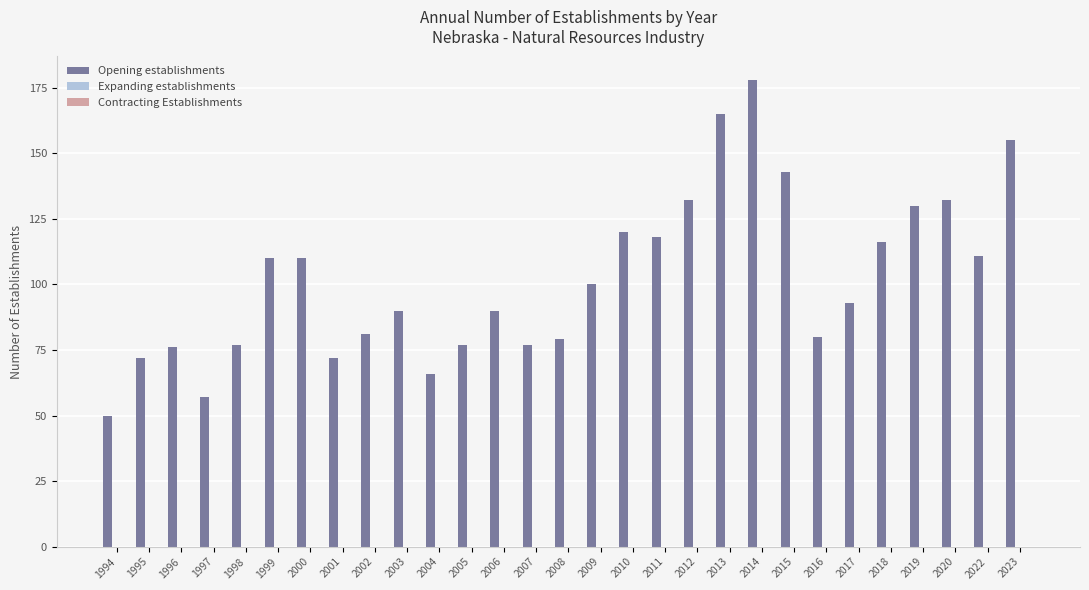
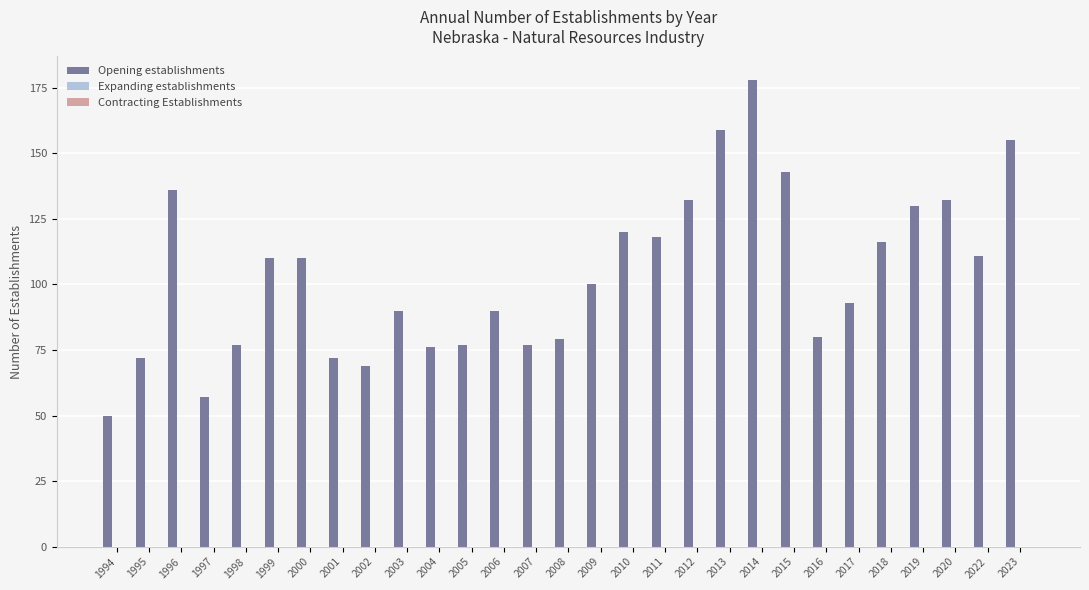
Opening establishments, 1996: 76 -> 136
Opening establishments, 2002: 81 -> 69
Opening establishments, 2004: 66 -> 76
Opening establishments, 2013: 165 -> 159
